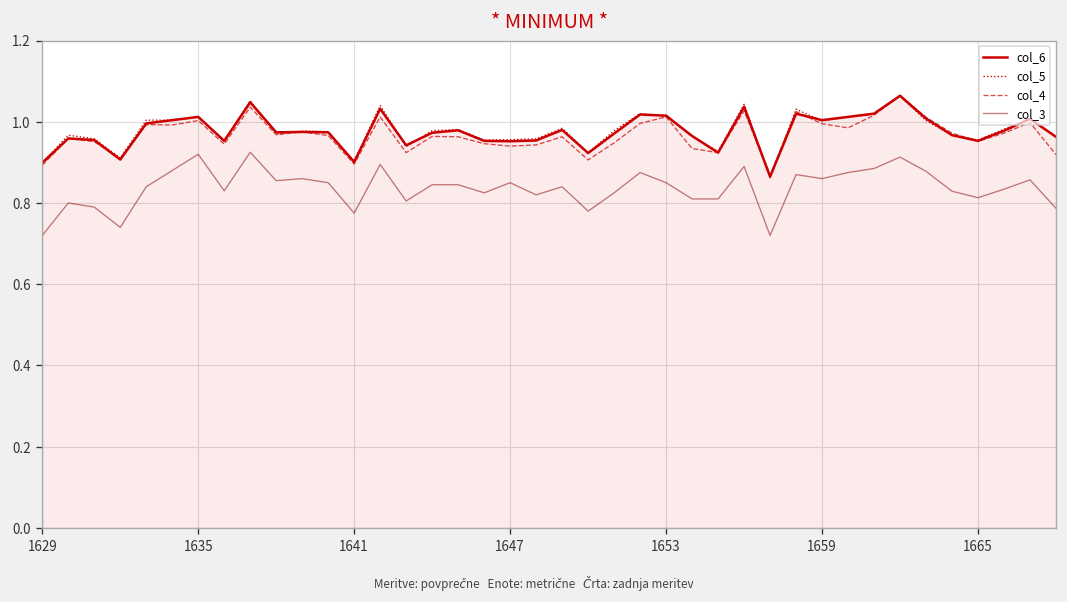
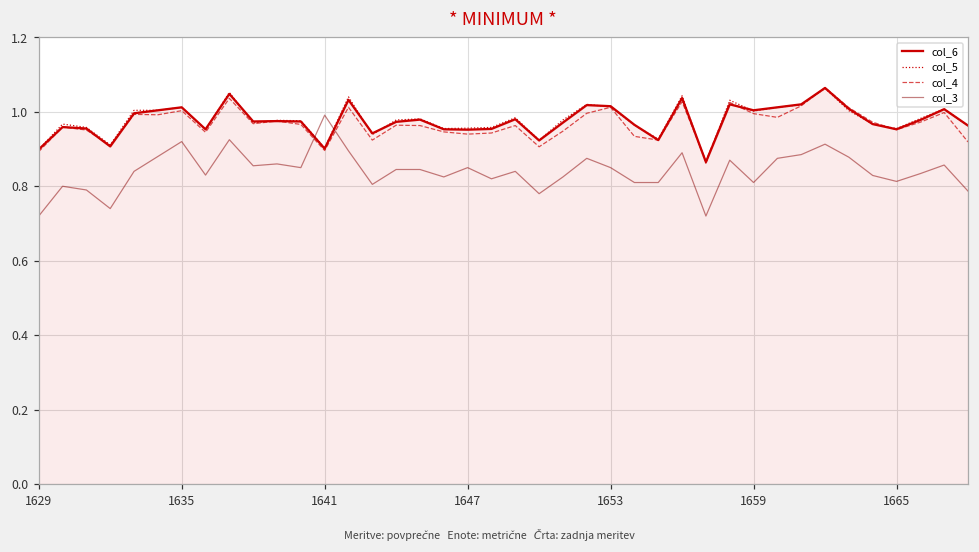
col_3, 1641: 0.78 -> 0.99
col_3, 1659: 0.86 -> 0.81
